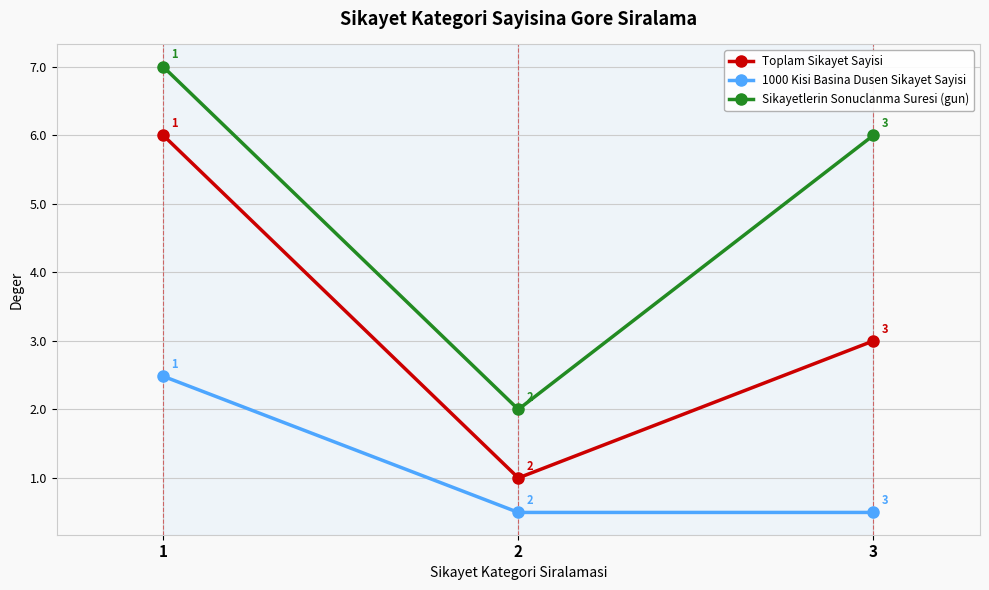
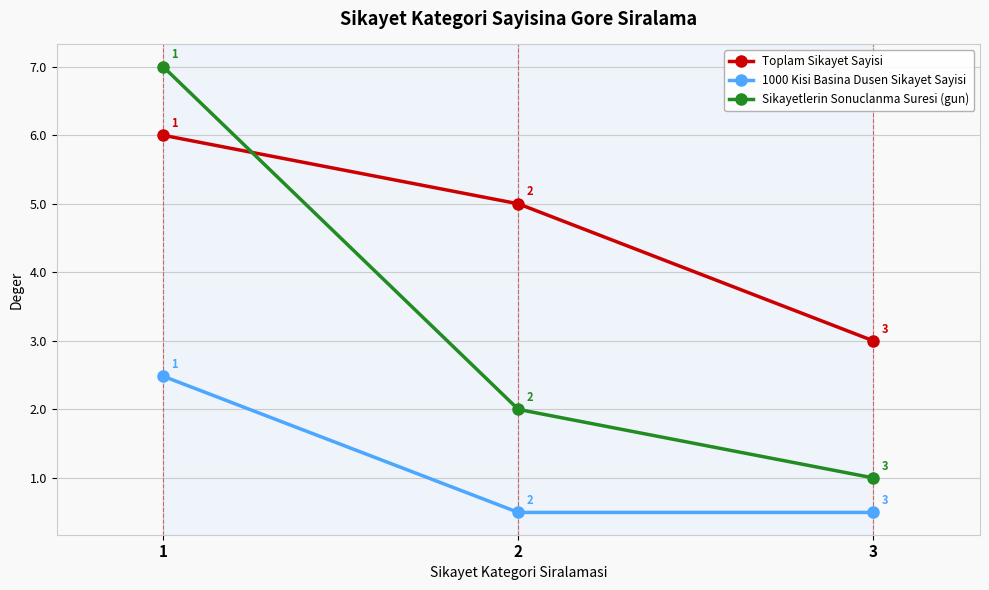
Toplam Sikayet Sayisi, 2: 1 -> 5
Sikayetlerin Sonuclanma Suresi (gun), 3: 6 -> 1
